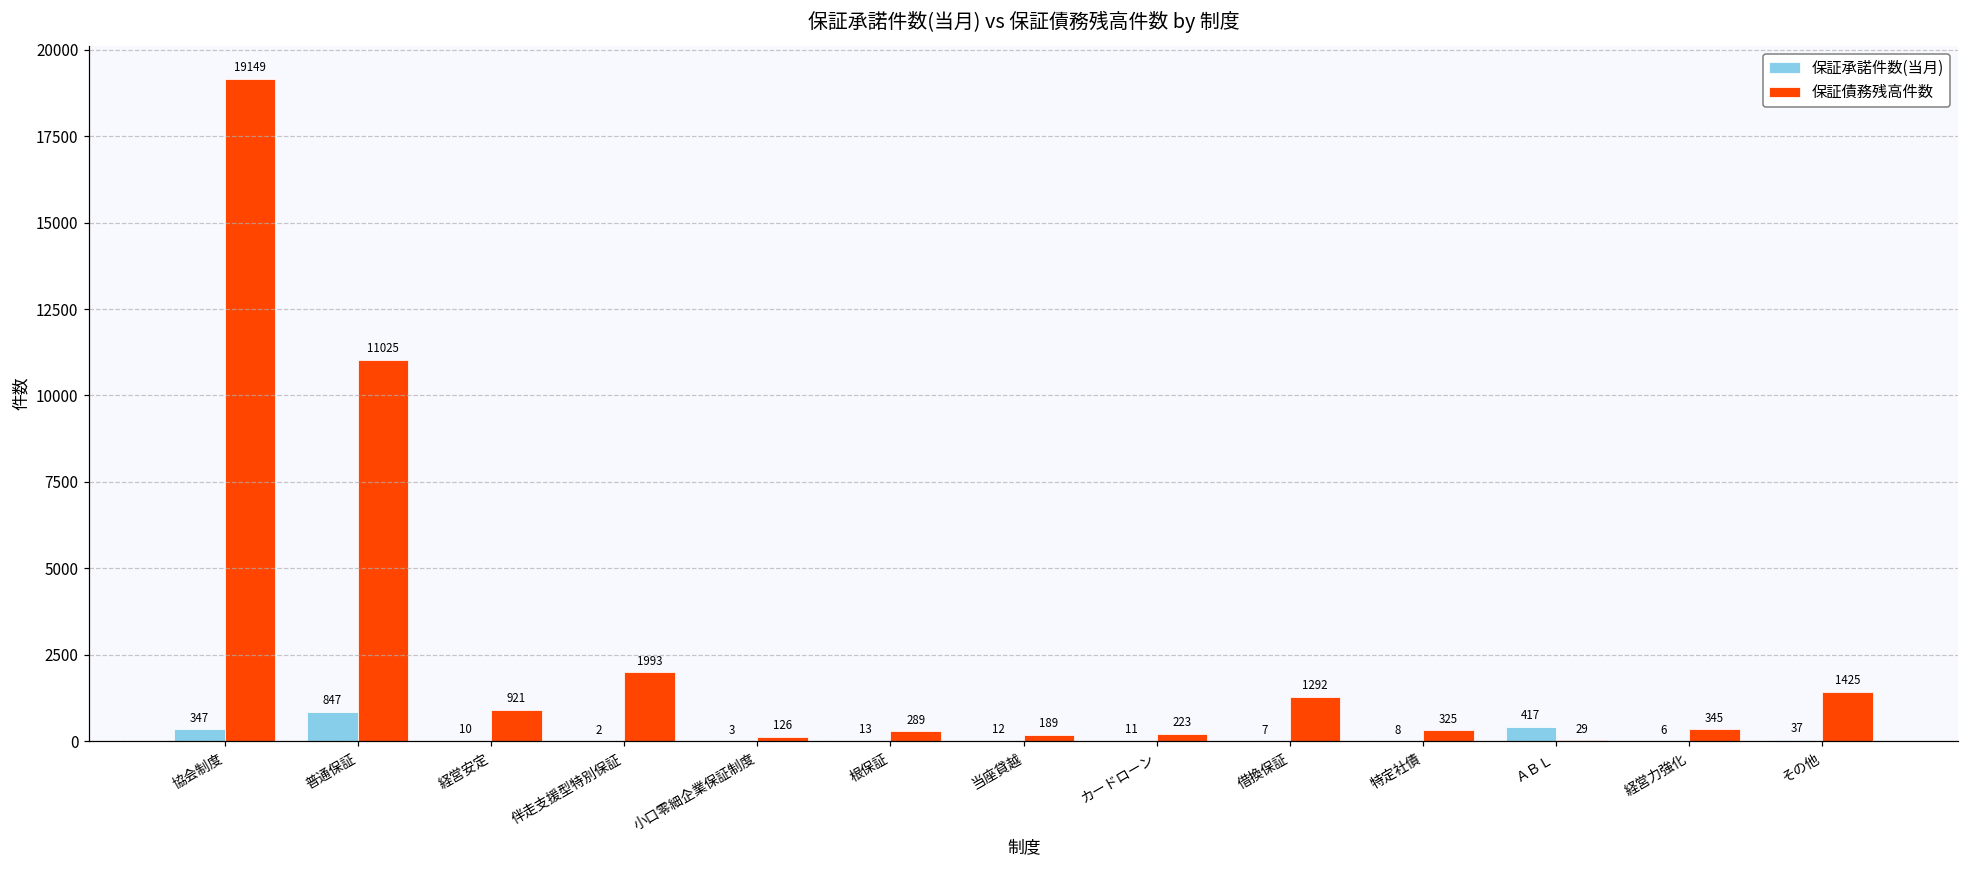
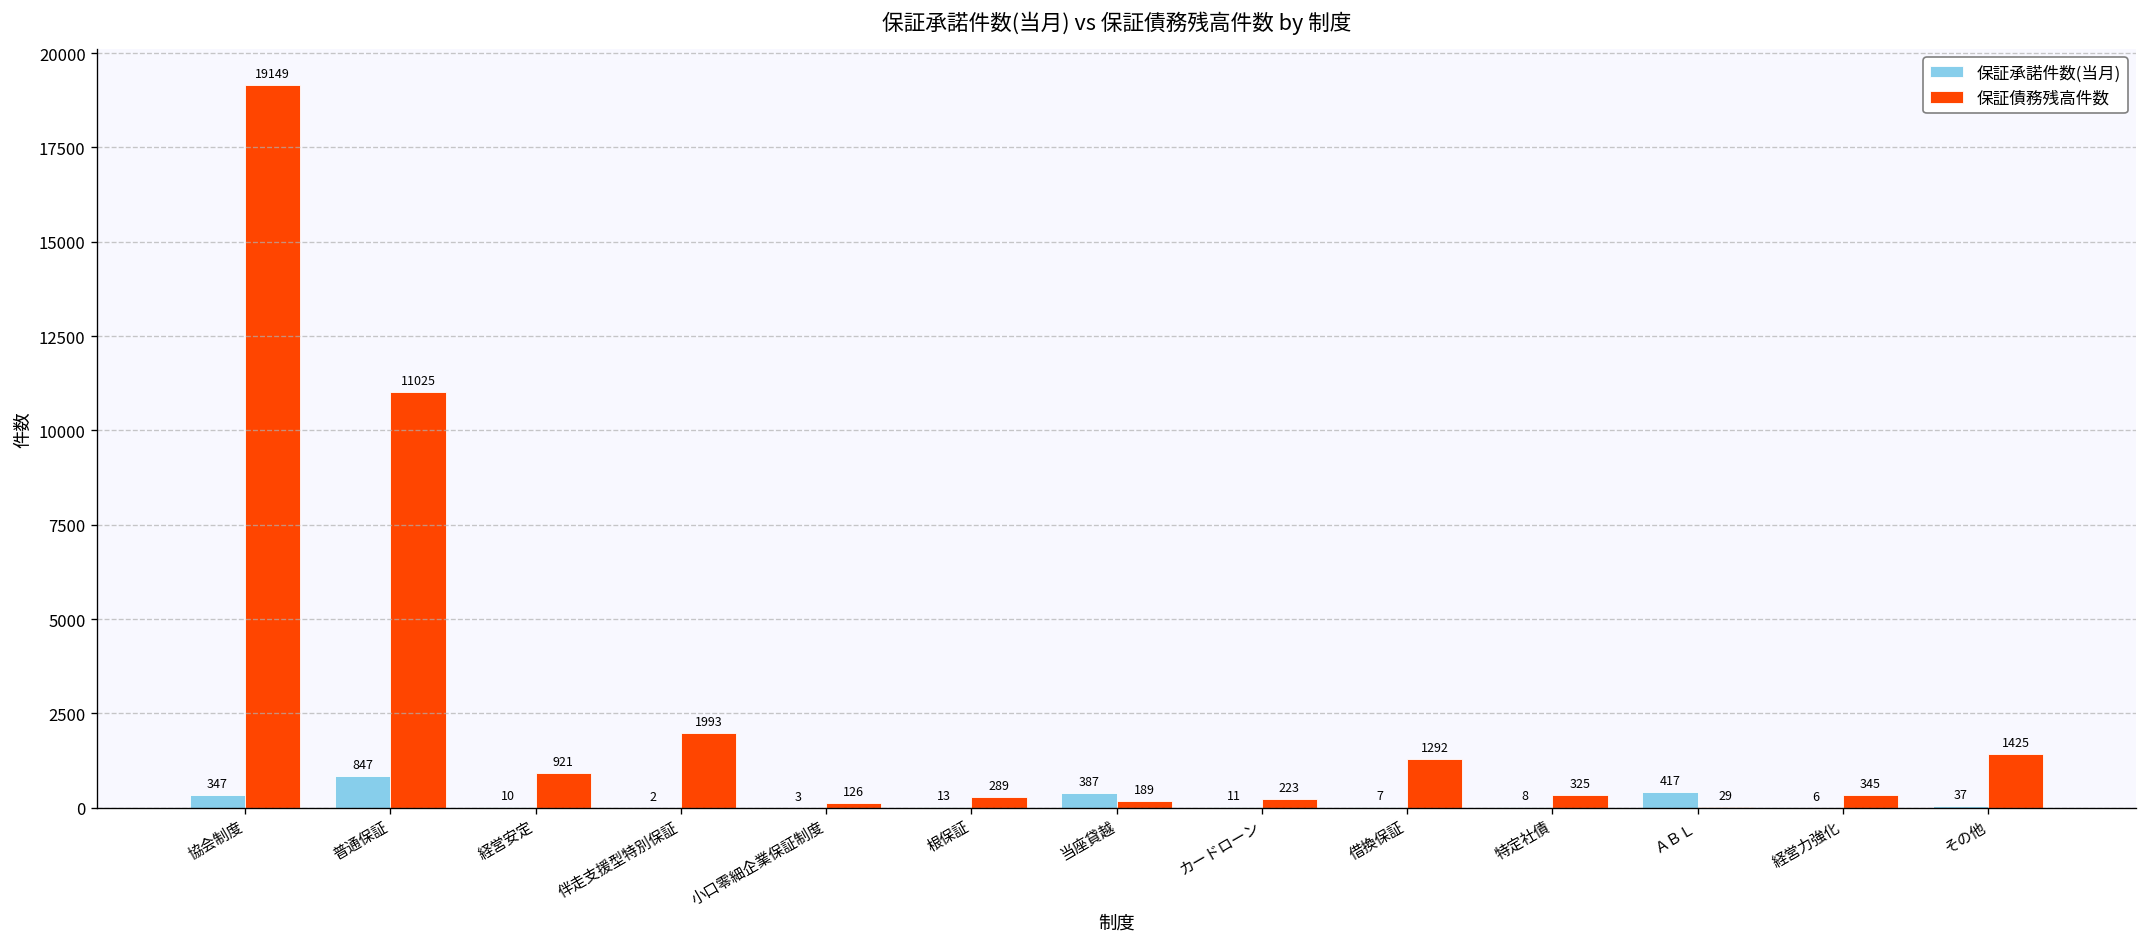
保証承諾件数(当月), 当座貸越: 12 -> 387
